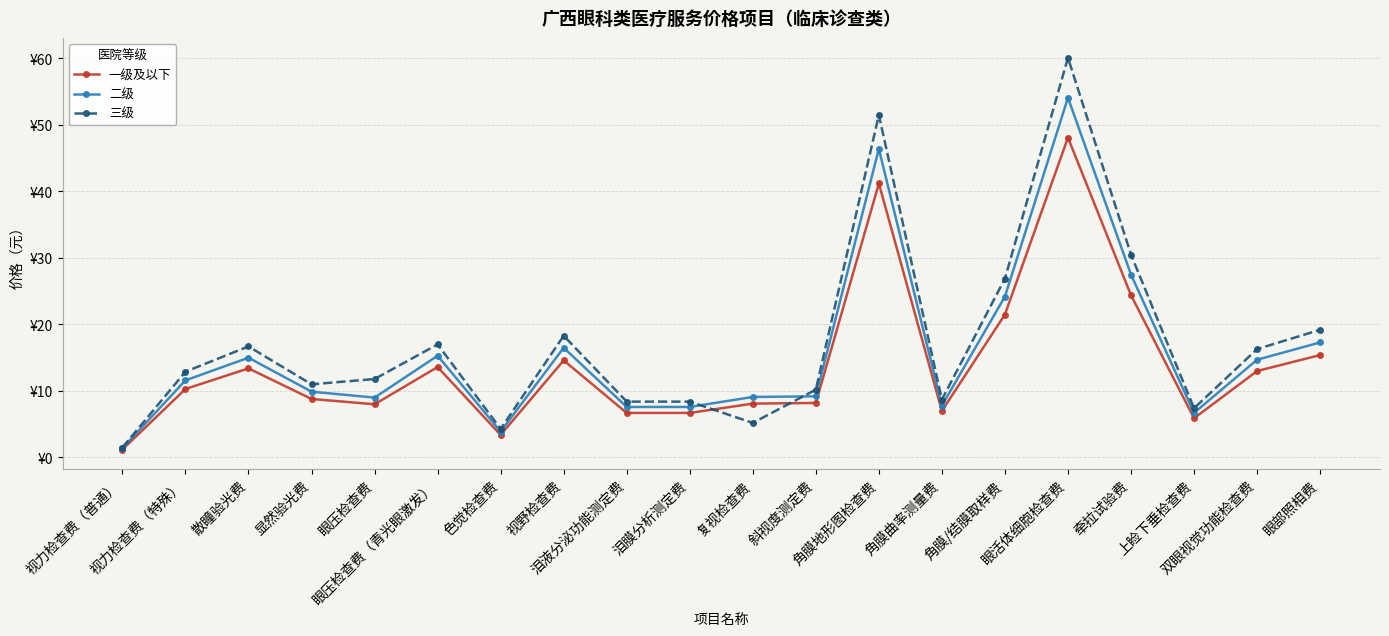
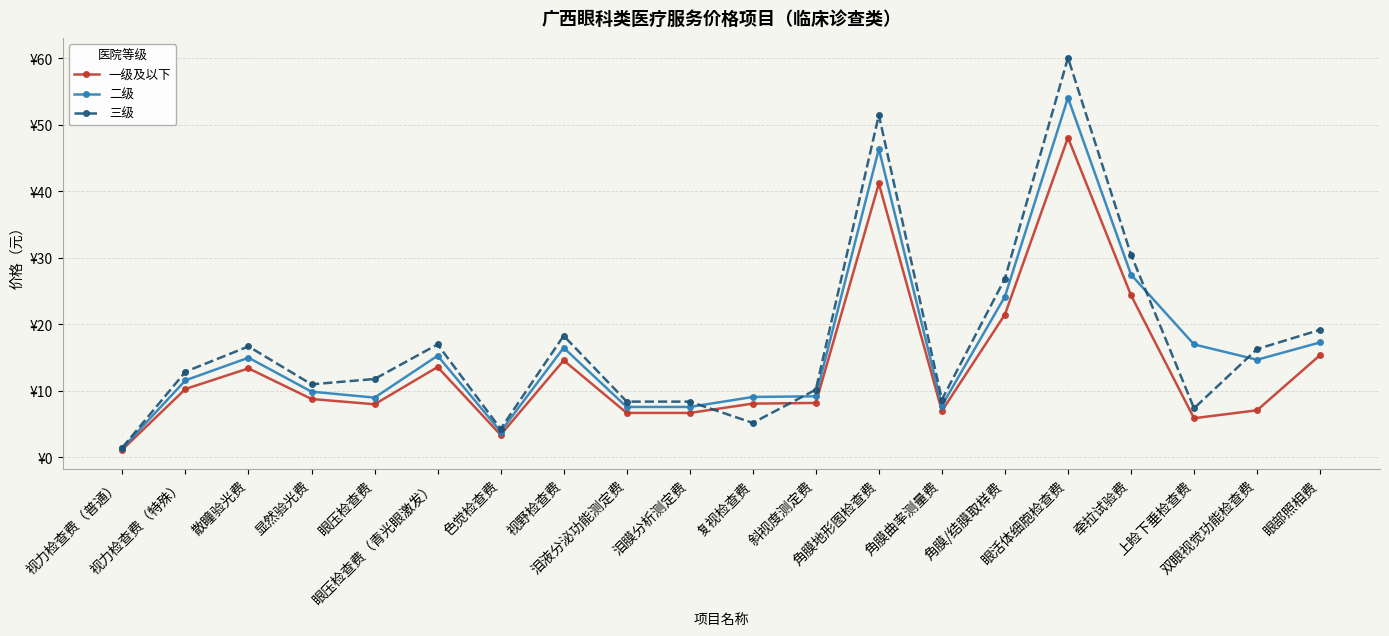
二级, 上睑下垂检查费: ¥7 -> ¥17
一级及以下, 双眼视觉功能检查费: ¥13 -> ¥7
